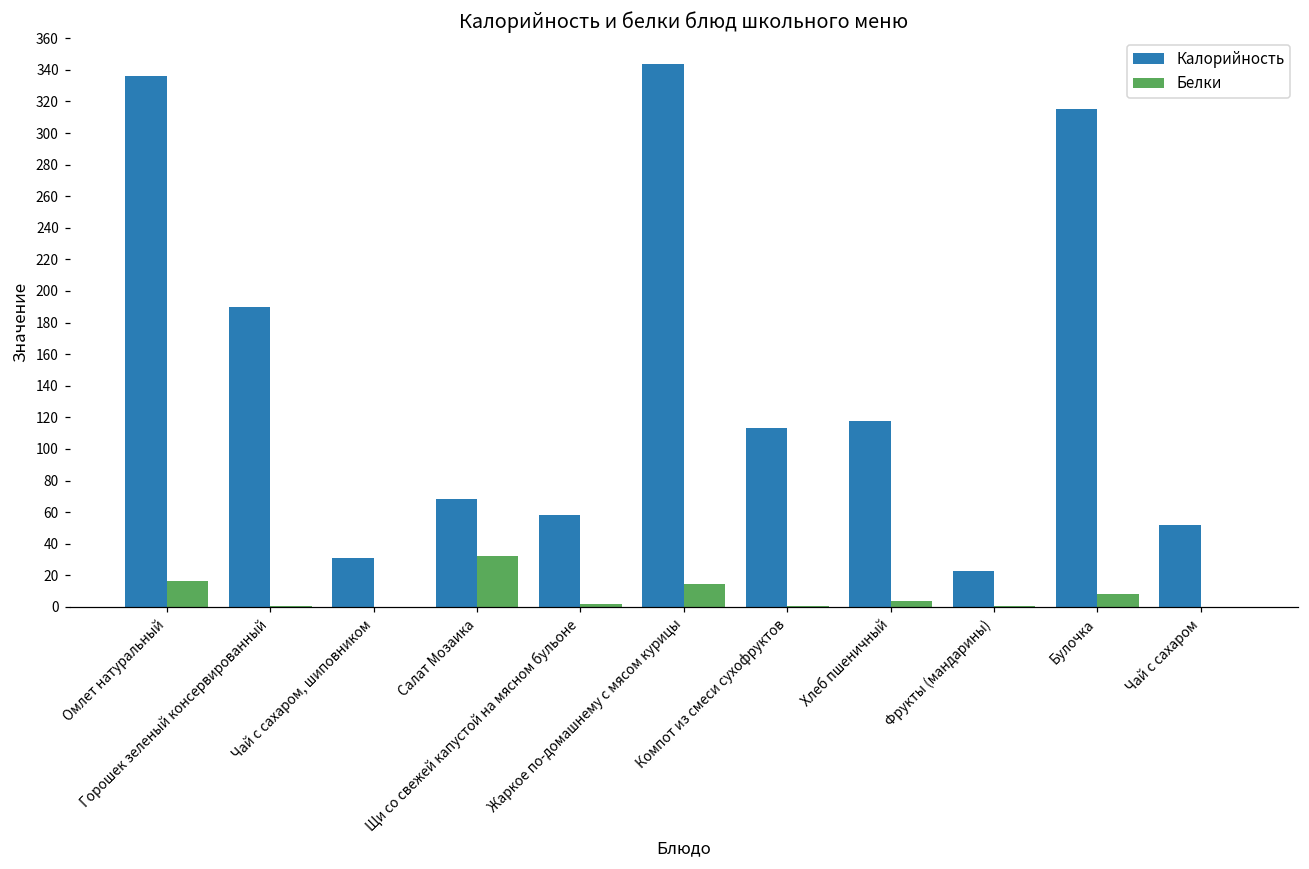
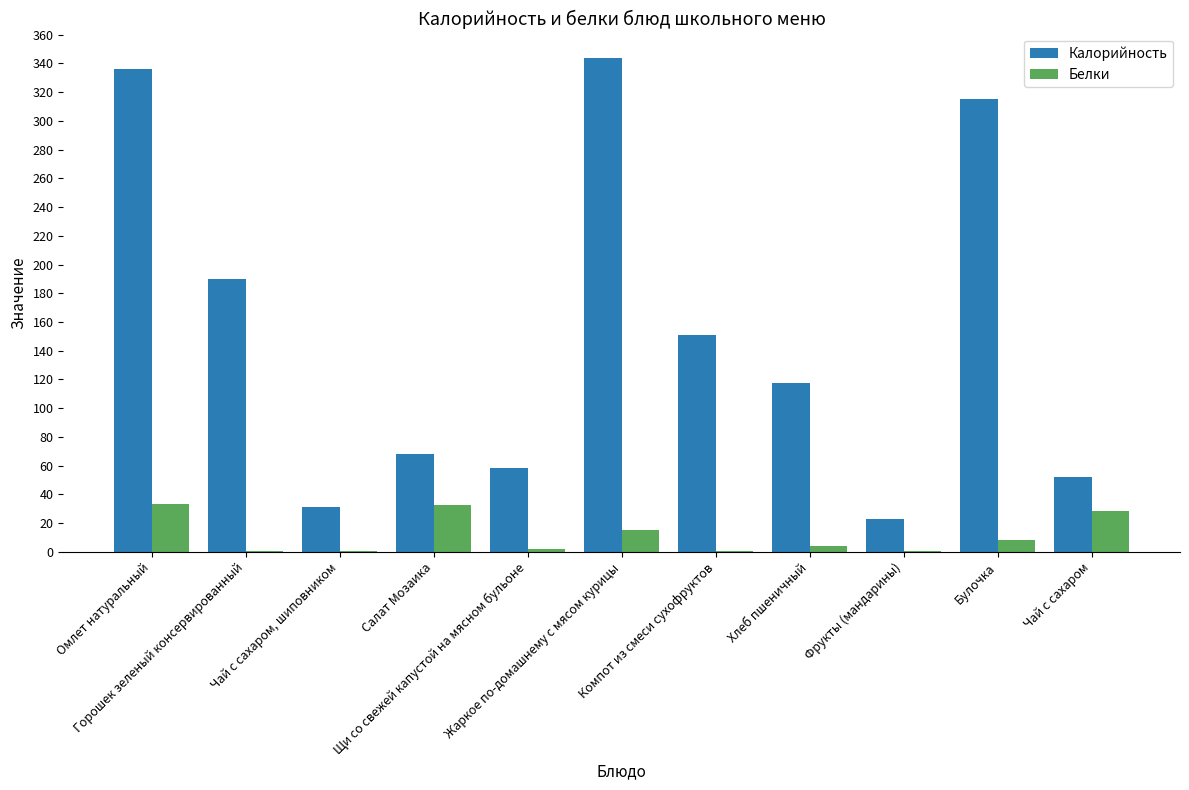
Белки, Омлет натуральный: 16 -> 33
Калорийность, Компот из смеси сухофруктов: 113 -> 151
Белки, Чай с сахаром: 0 -> 28
